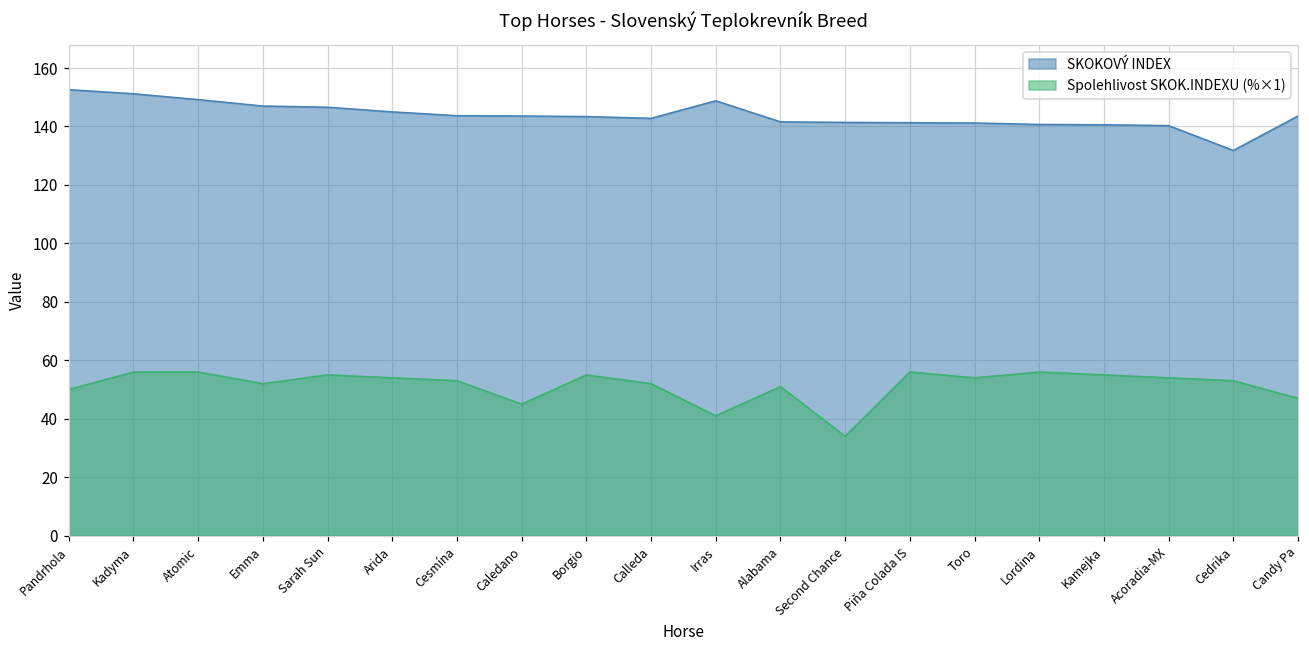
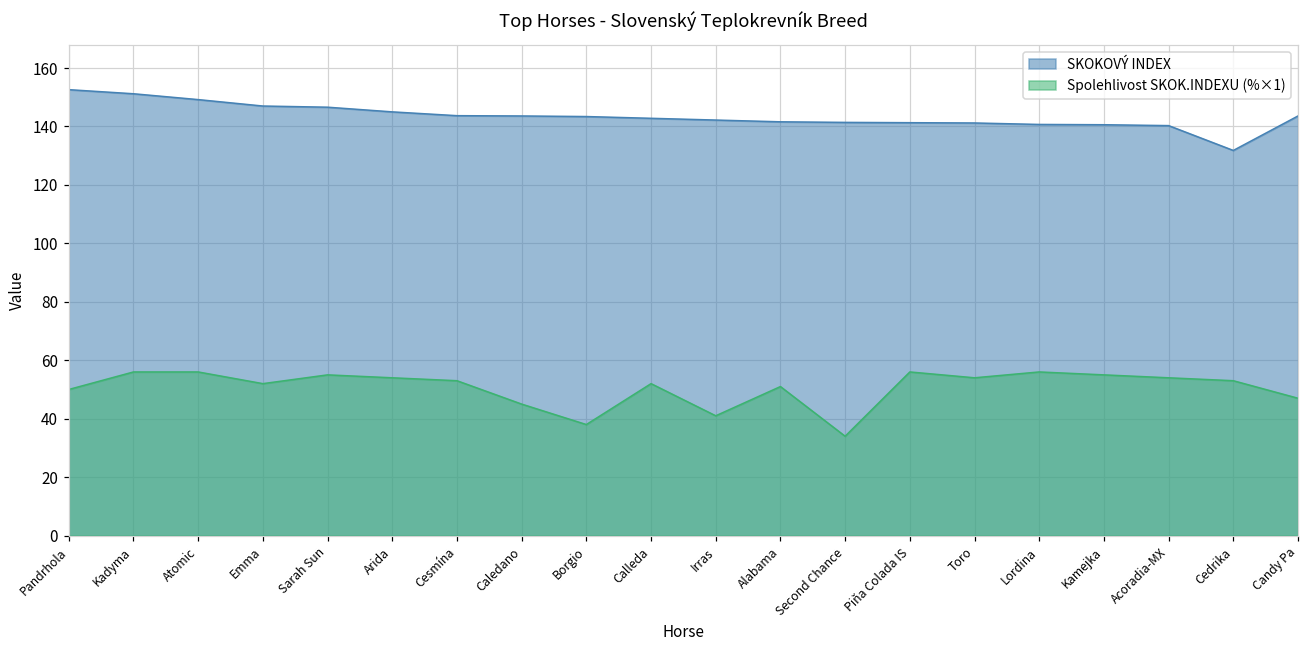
Spolehlivost SKOK.INDEXU (%×1), Borgio: 55 -> 38
SKOKOVÝ INDEX, Irras: 149 -> 142
